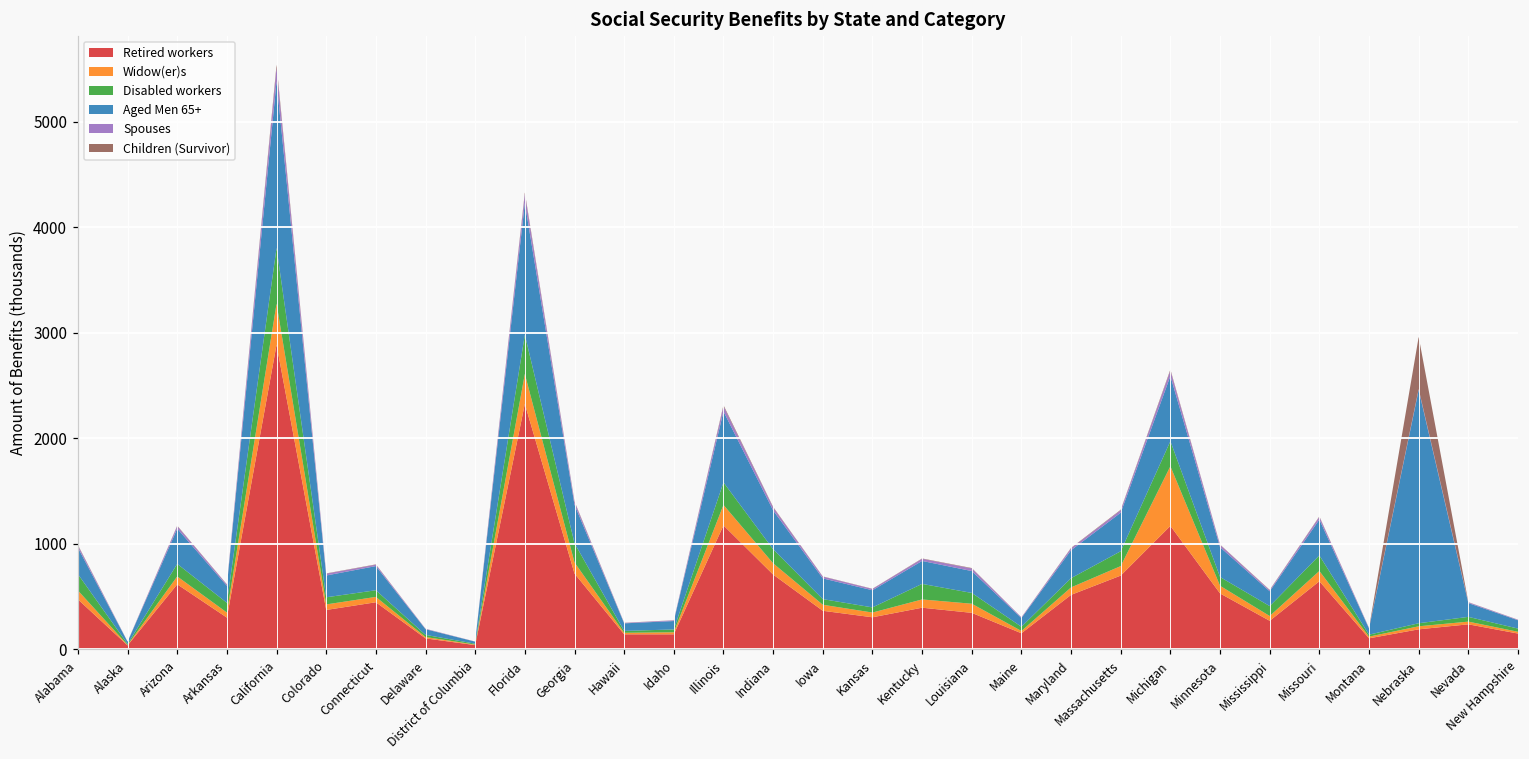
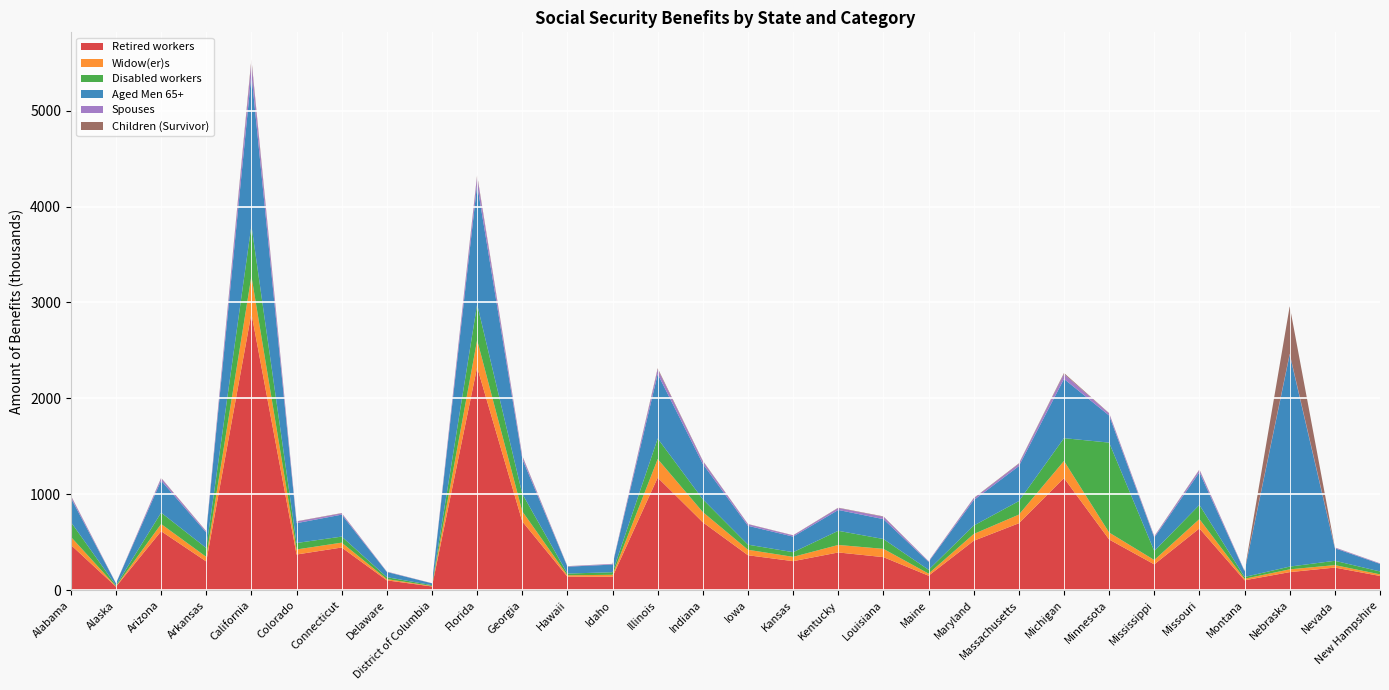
Widow(er)s, Michigan: 600 -> 200
Disabled workers, Minnesota: 100 -> 900
